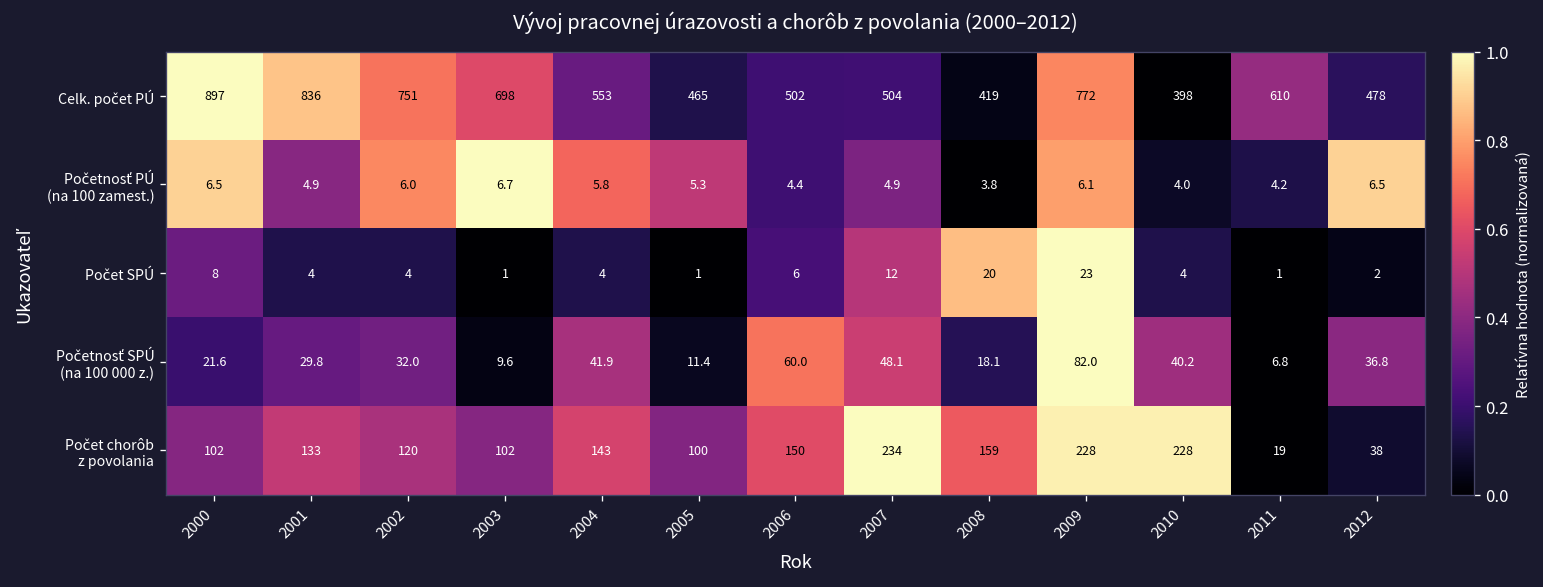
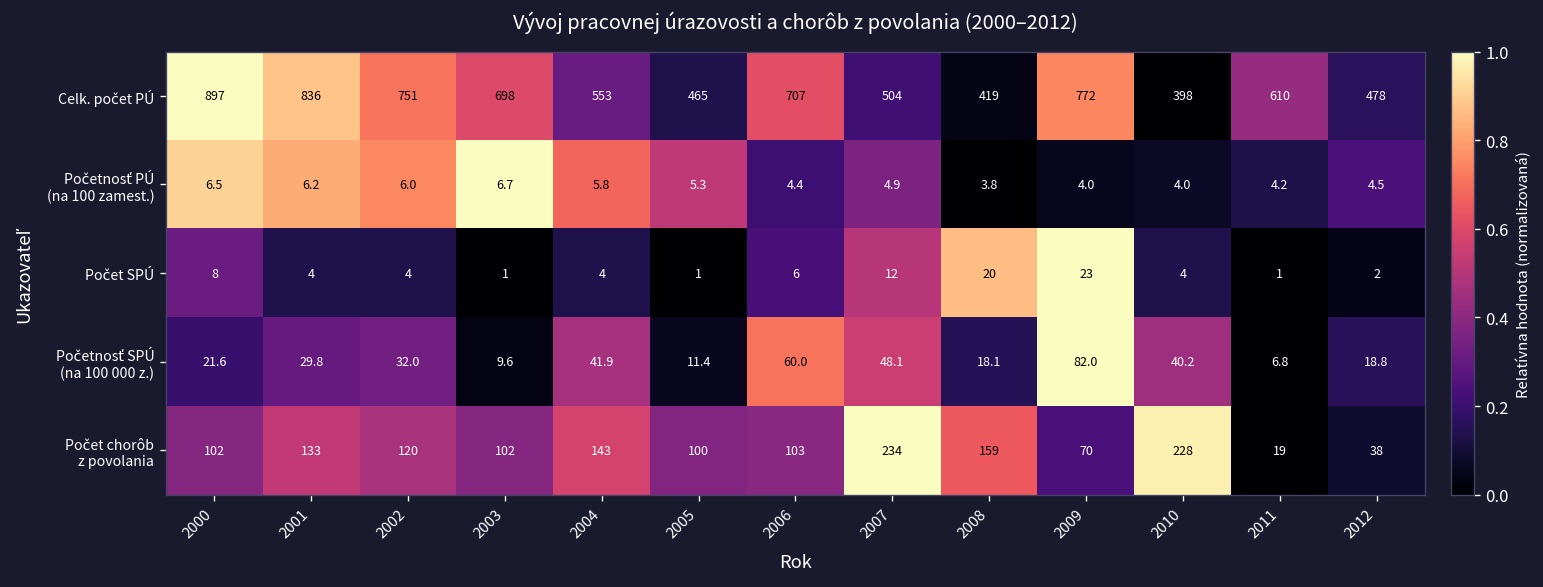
Celk. počet PÚ, 2006: 502 -> 707
Početnosť PÚ (na 100 zamest.), 2001: 4.9 -> 6.2
Početnosť PÚ (na 100 zamest.), 2009: 6.1 -> 4.0
Početnosť PÚ (na 100 zamest.), 2012: 6.5 -> 4.5
Početnosť SPÚ (na 100 000 z.), 2012: 36.8 -> 18.8
Počet chorôb z povolania, 2006: 150 -> 103
Počet chorôb z povolania, 2009: 228 -> 70
